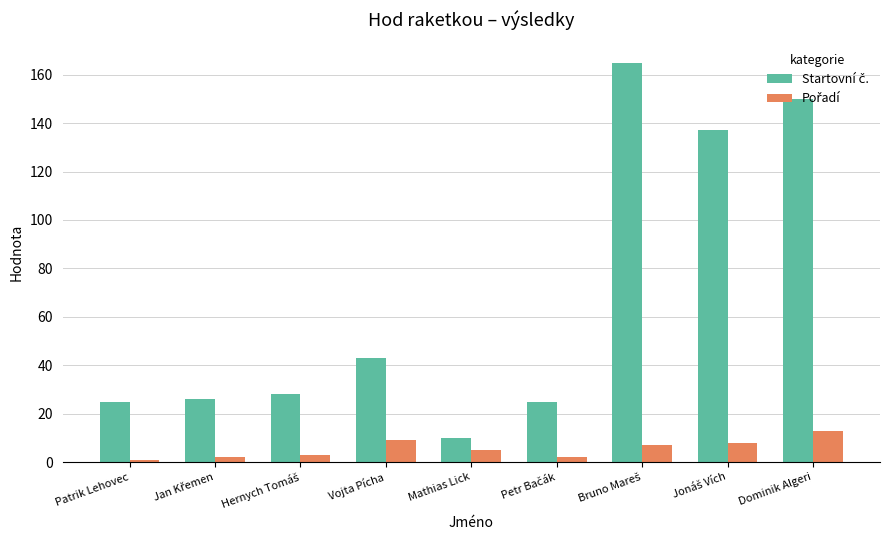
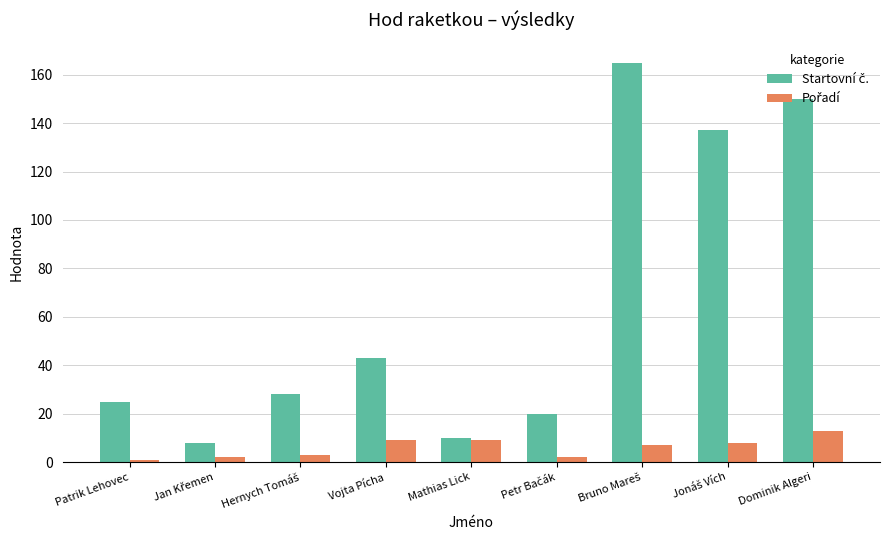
Startovní č., Jan Křemen: 26 -> 8
Pořadí, Mathias Lick: 5 -> 9
Startovní č., Petr Bačák: 25 -> 20
